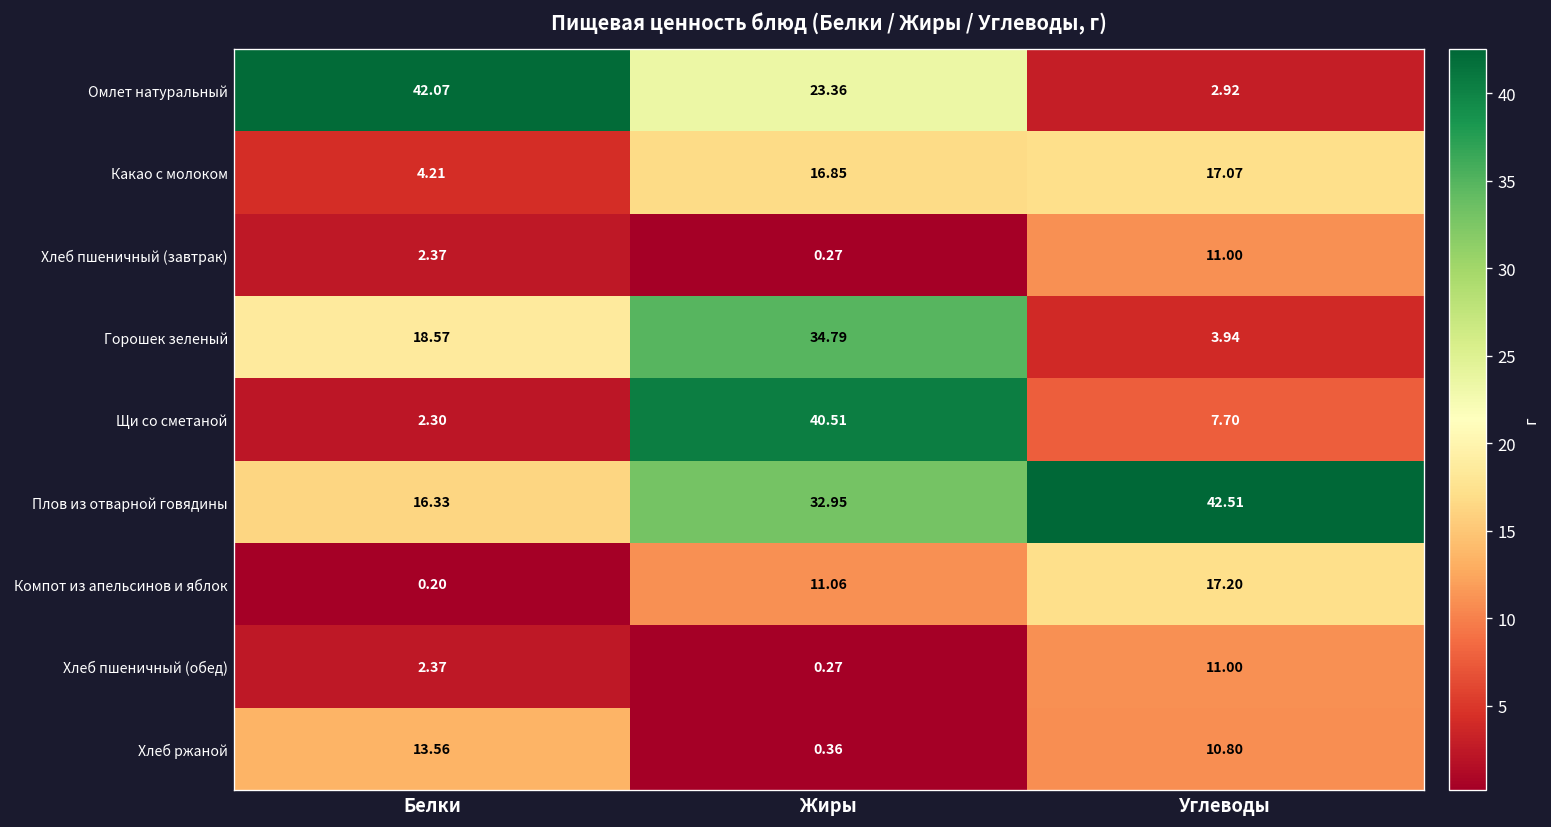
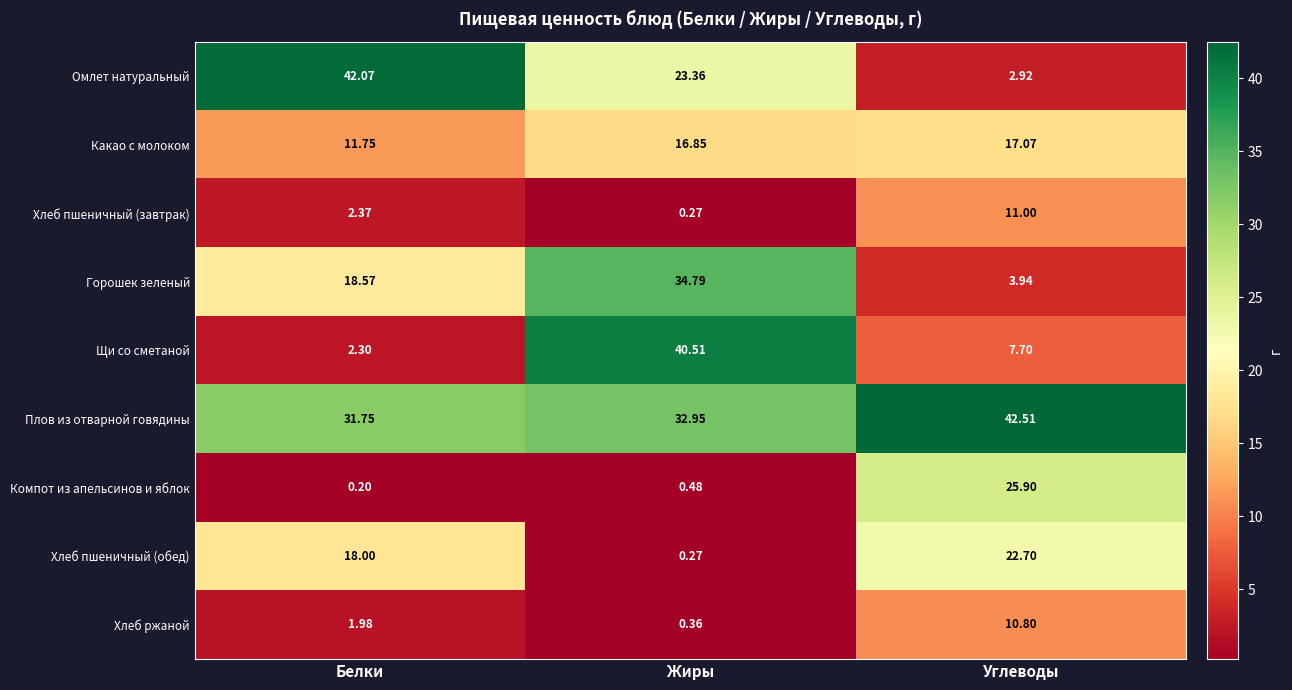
Какао с молоком, Белки: 4.21 -> 11.75
Плов из отварной говядины, Белки: 16.33 -> 31.75
Компот из апельсинов и яблок, Жиры: 11.06 -> 0.48
Компот из апельсинов и яблок, Углеводы: 17.20 -> 25.90
Хлеб пшеничный (обед), Белки: 2.37 -> 18.00
Хлеб пшеничный (обед), Углеводы: 11.00 -> 22.70
Хлеб ржаной, Белки: 13.56 -> 1.98
